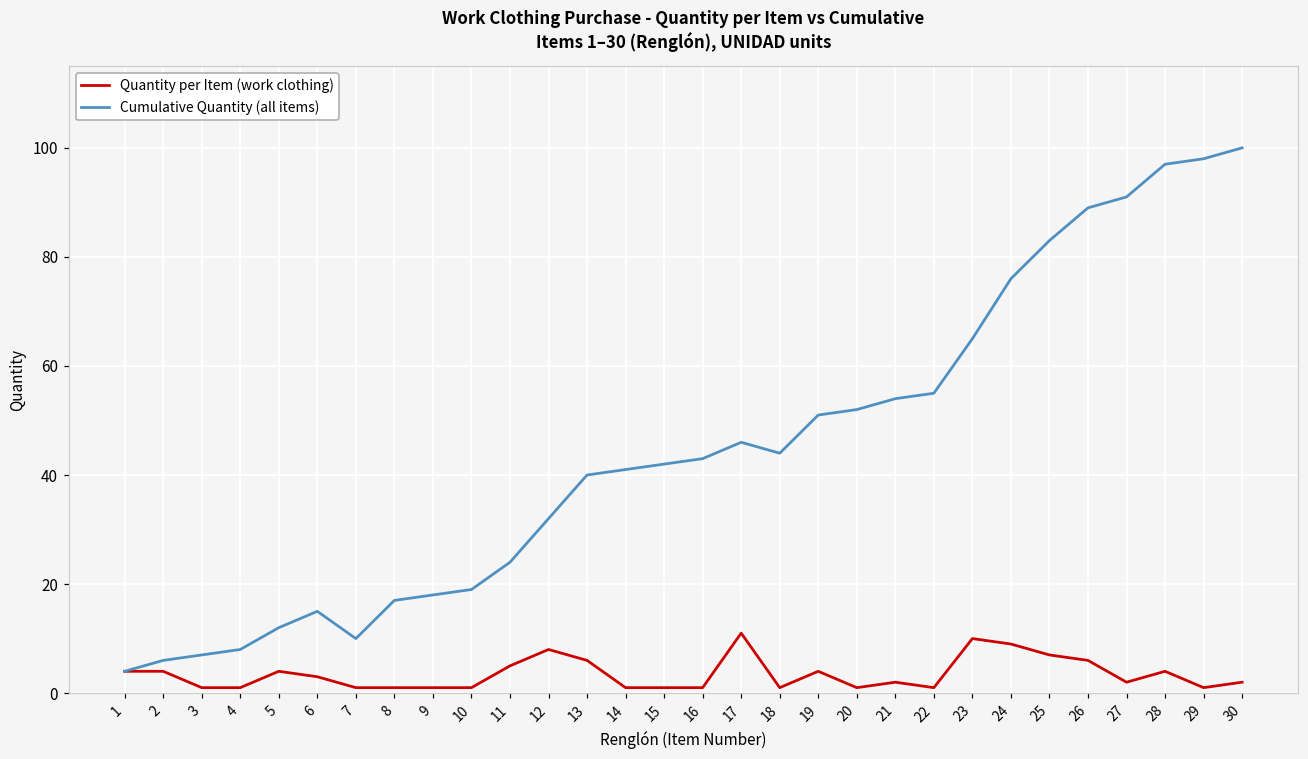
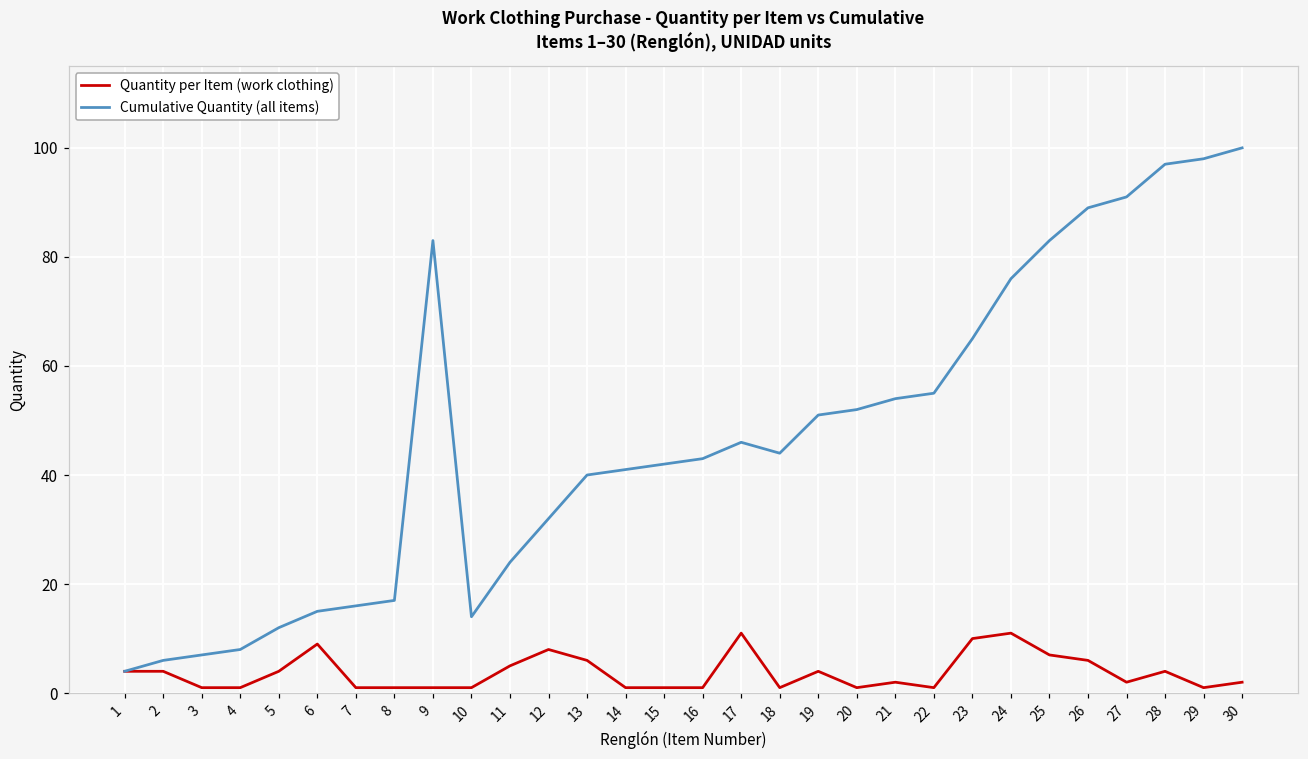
Quantity per Item (work clothing), 6: 3 -> 9
Cumulative Quantity (all items), 7: 10 -> 16
Cumulative Quantity (all items), 9: 18 -> 83
Cumulative Quantity (all items), 10: 19 -> 14
Quantity per Item (work clothing), 24: 9 -> 11
